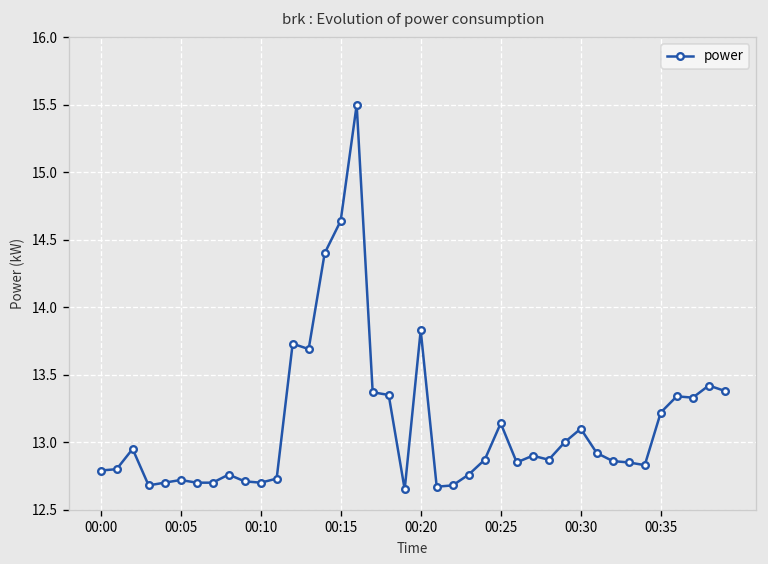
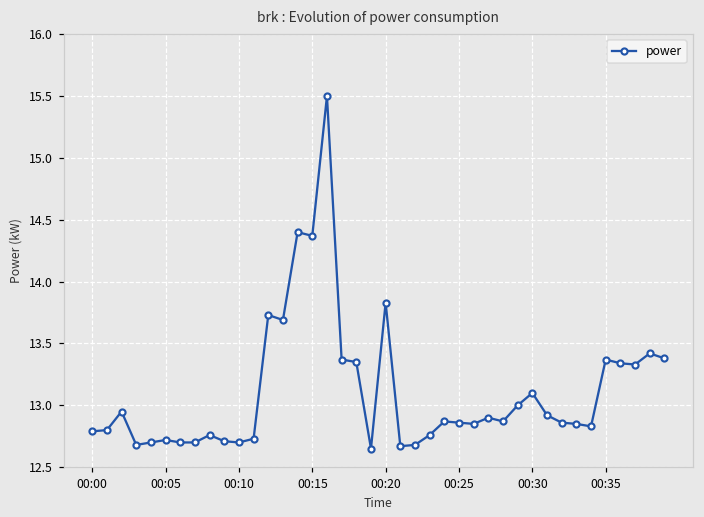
00:15: 14.64 -> 14.37
00:25: 13.14 -> 12.86
00:35: 13.22 -> 13.37
